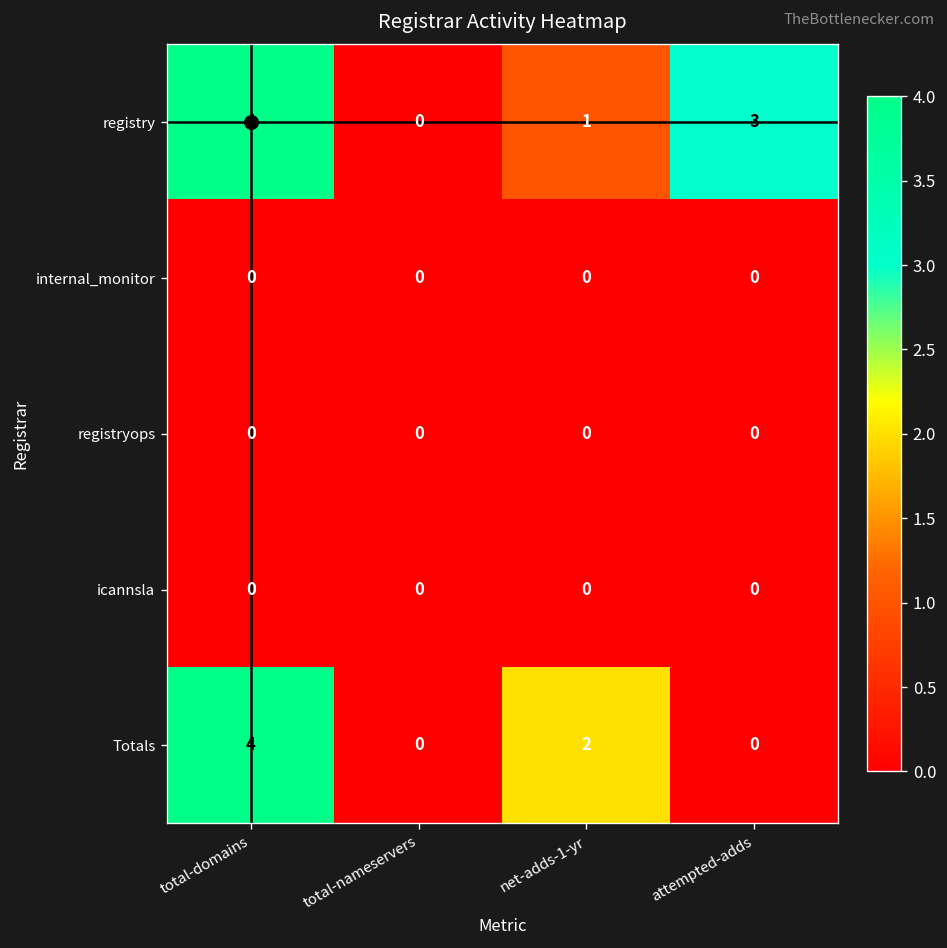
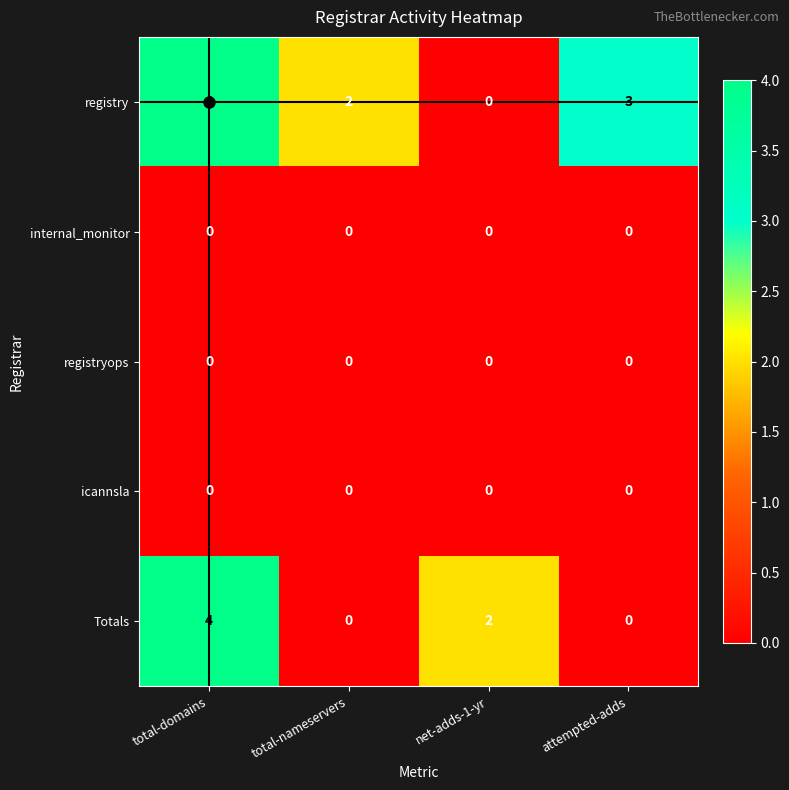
registry, total-nameservers: 0 -> 2
registry, net-adds-1-yr: 1 -> 0
